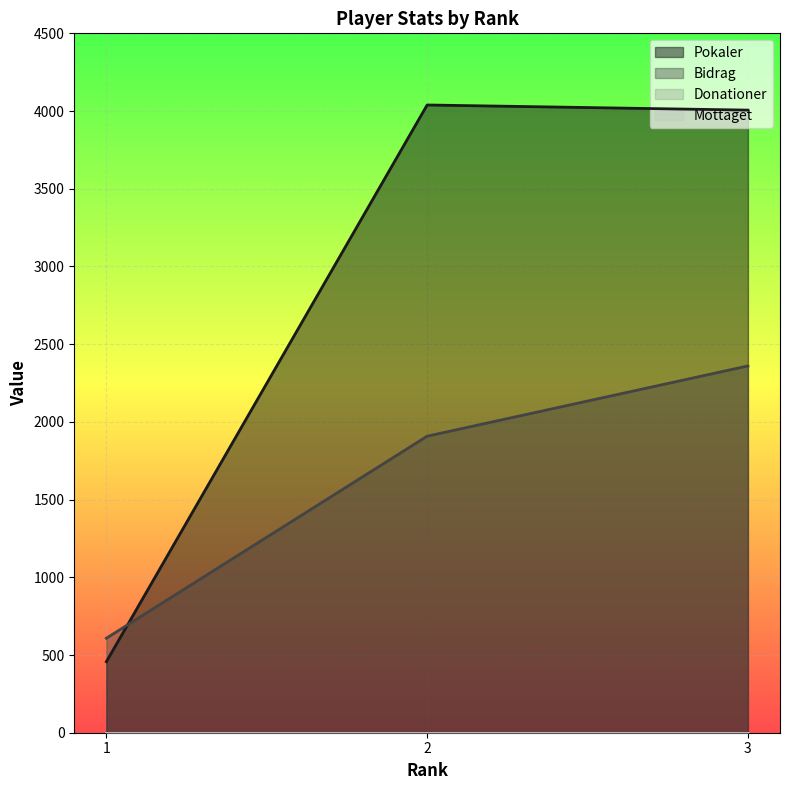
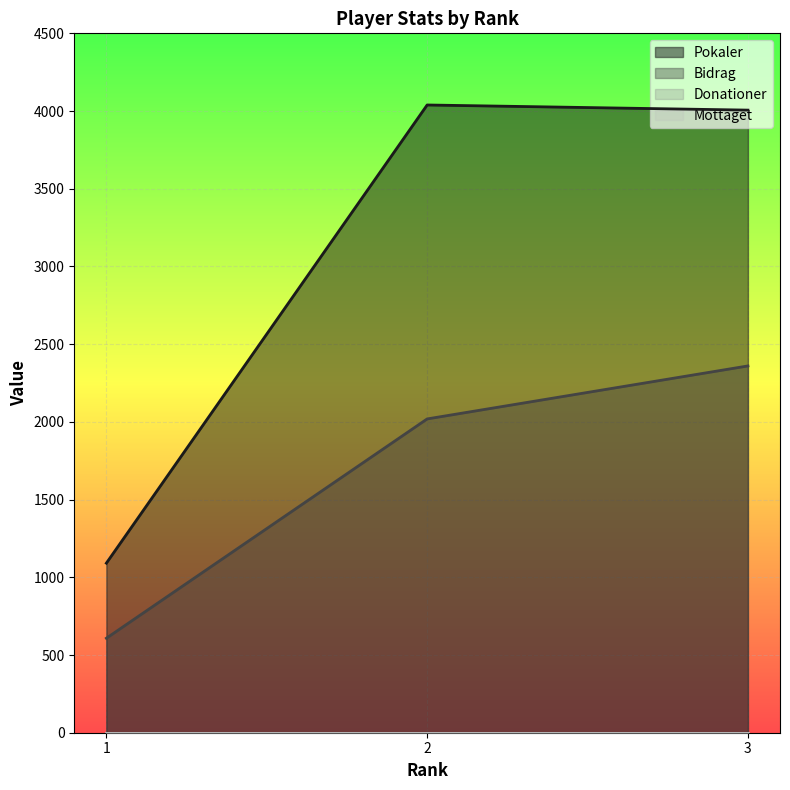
Pokaler, 1: 460 -> 1090
Bidrag, 2: 1910 -> 2020
